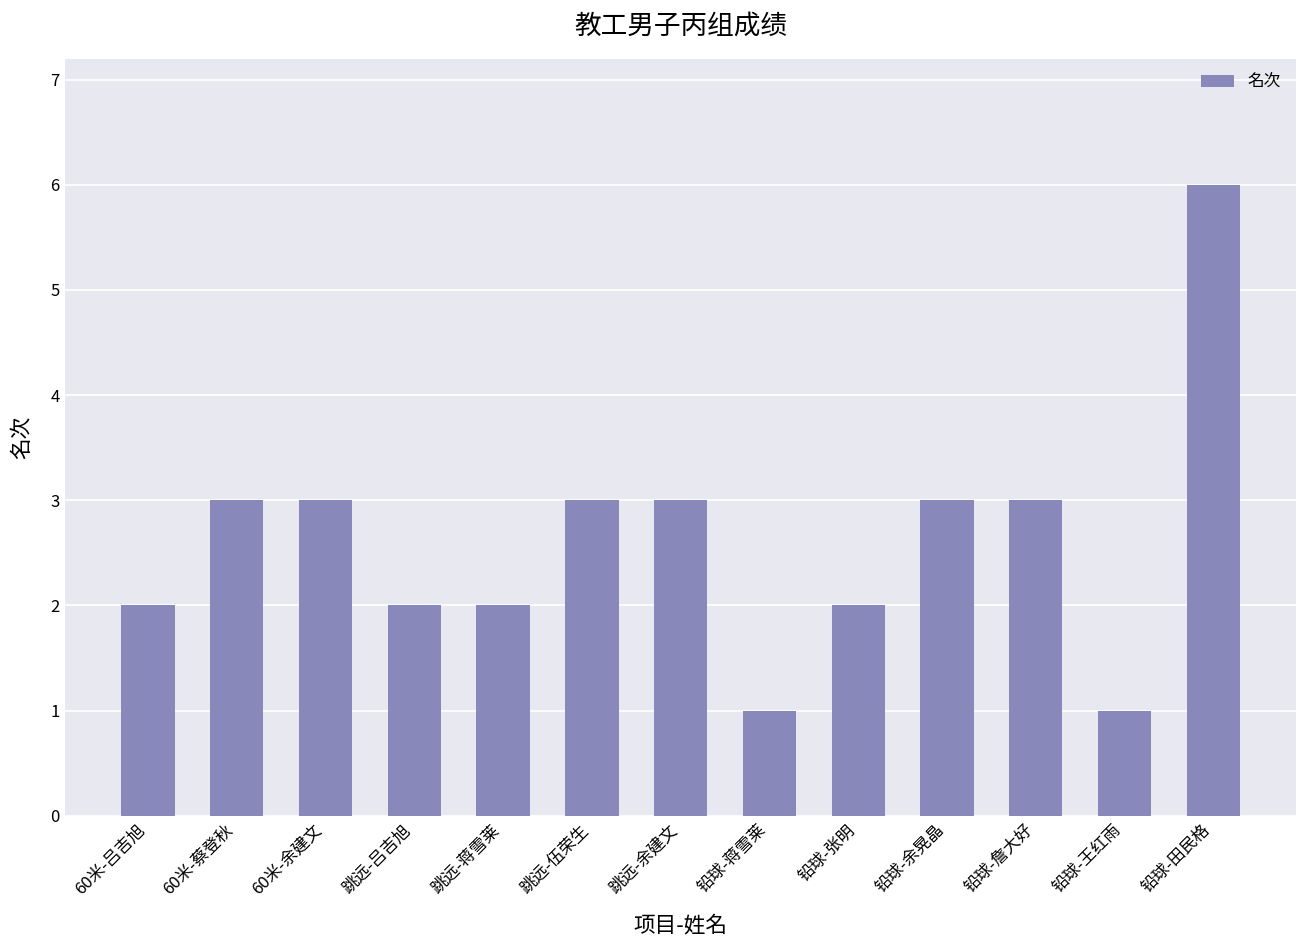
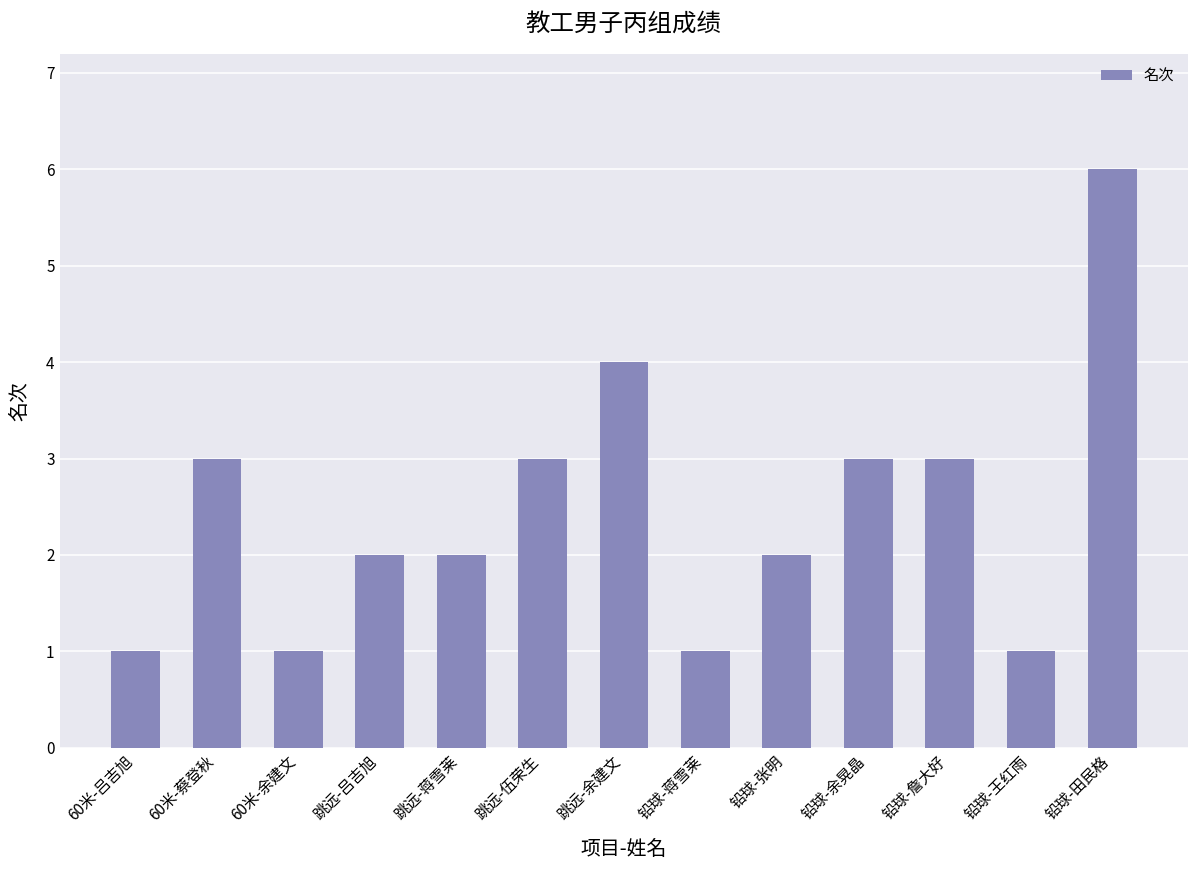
60米-吕吉旭: 2 -> 1
60米-余建文: 3 -> 1
跳远-余建文: 3 -> 4
